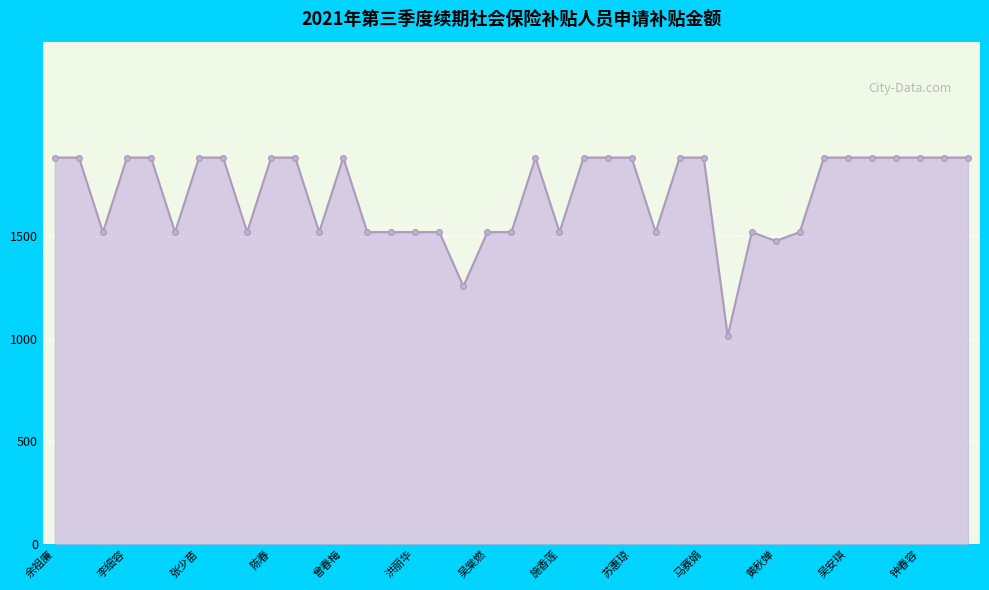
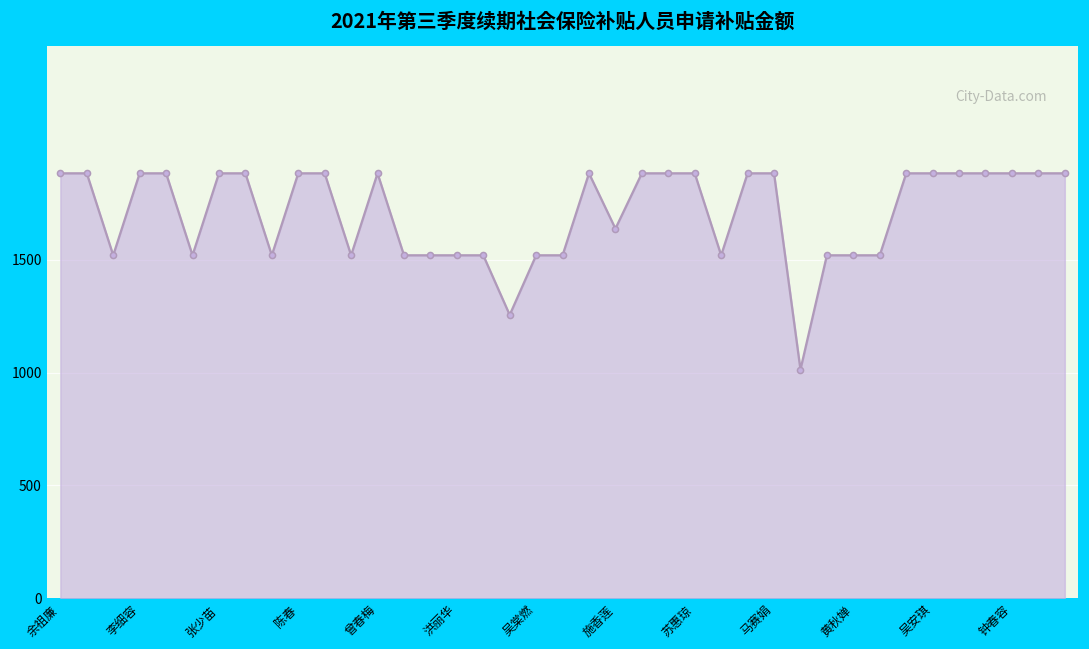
施香莲: 1520 -> 1640
黄秋婵: 1480 -> 1520
